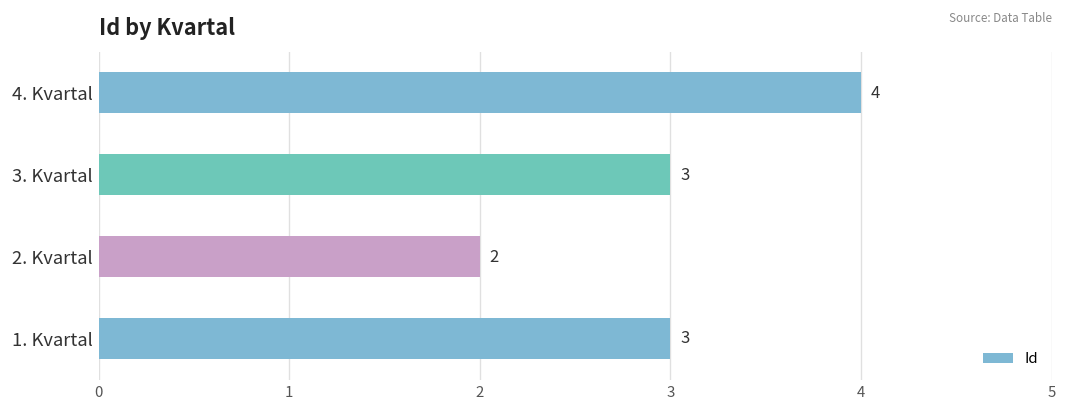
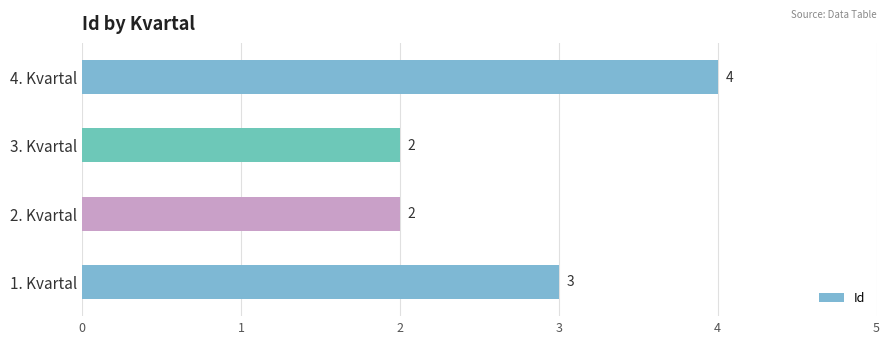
3. Kvartal: 3 -> 2
